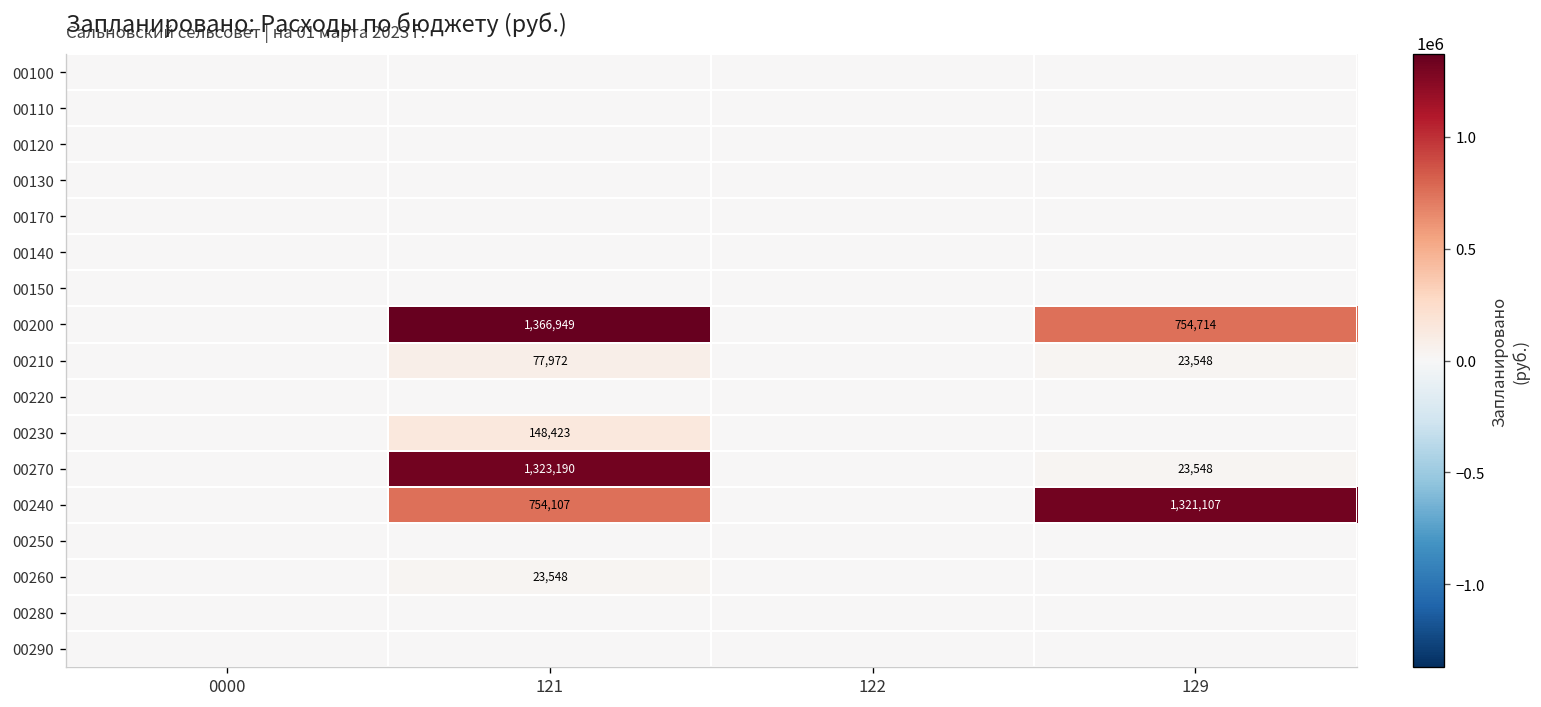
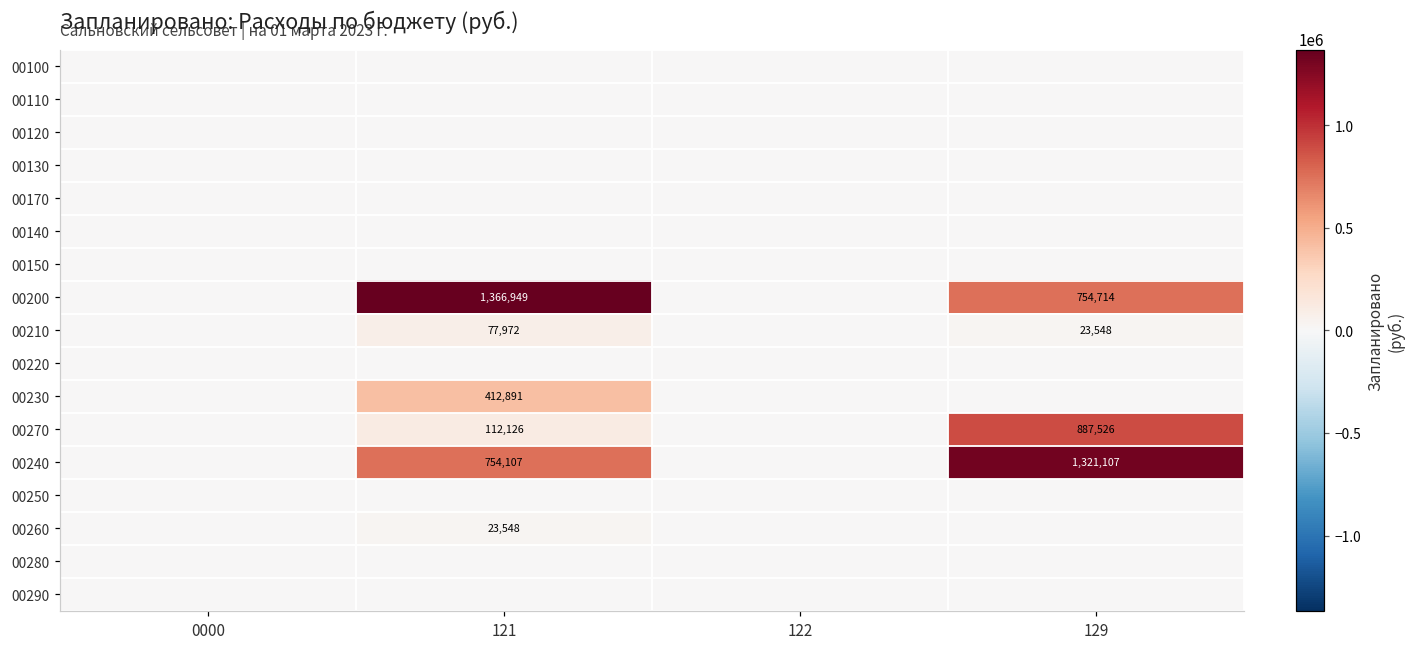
00230, 121: 148,423 -> 412,891
00270, 121: 1,323,190 -> 112,126
00270, 129: 23,548 -> 887,526
